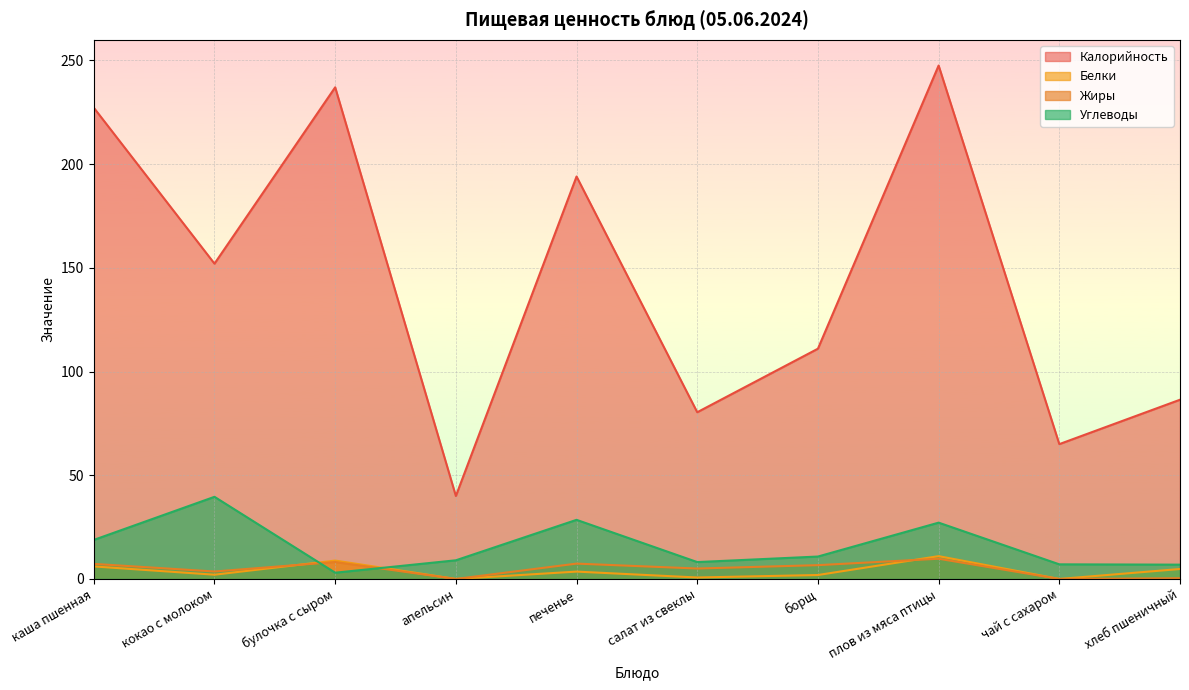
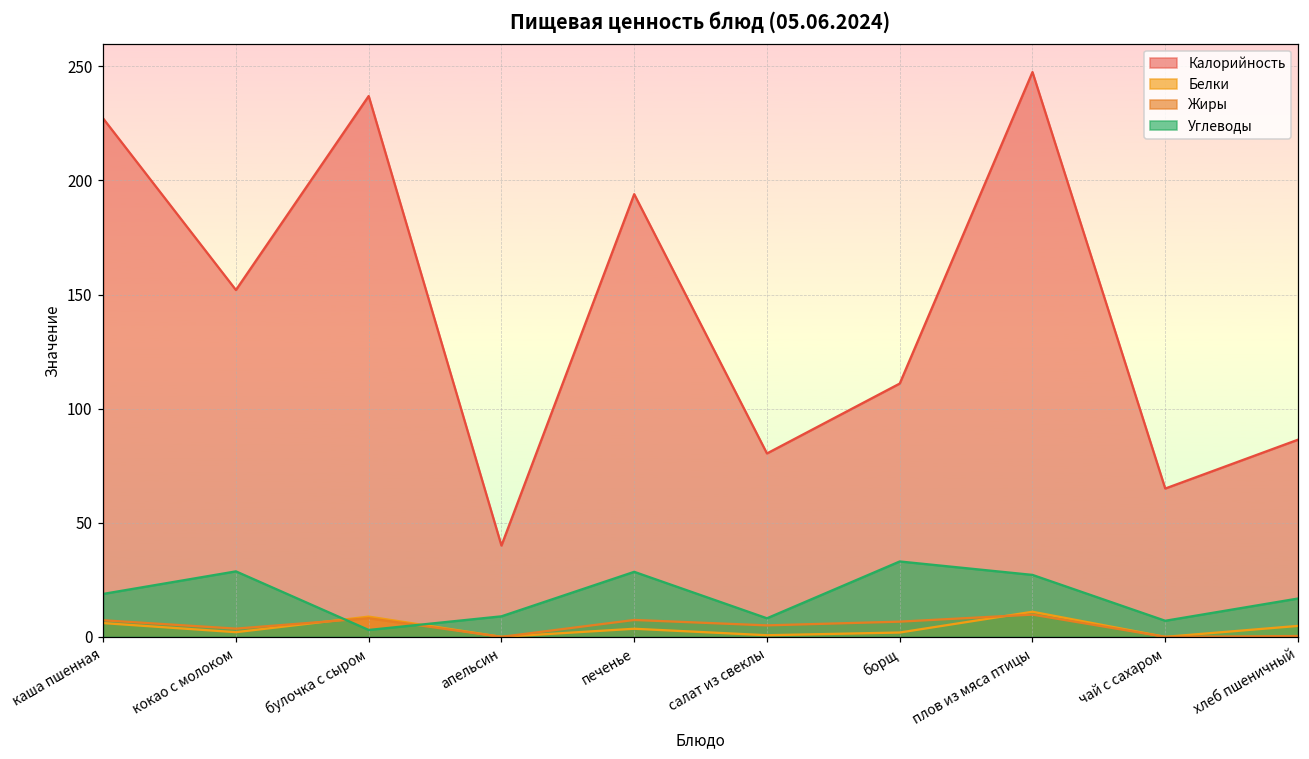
Углеводы, кокао с молоком: 40 -> 29
Углеводы, борщ: 11 -> 33
Углеводы, хлеб пшеничный: 7 -> 17
